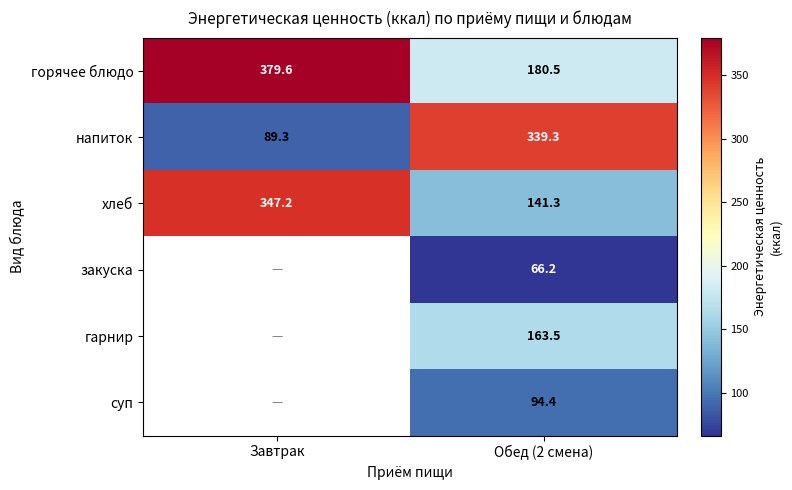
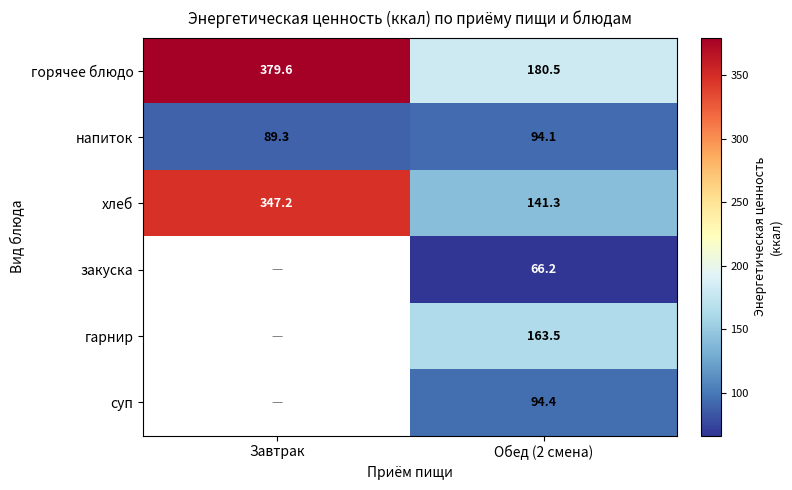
напиток, Обед (2 смена): 339.3 -> 94.1
